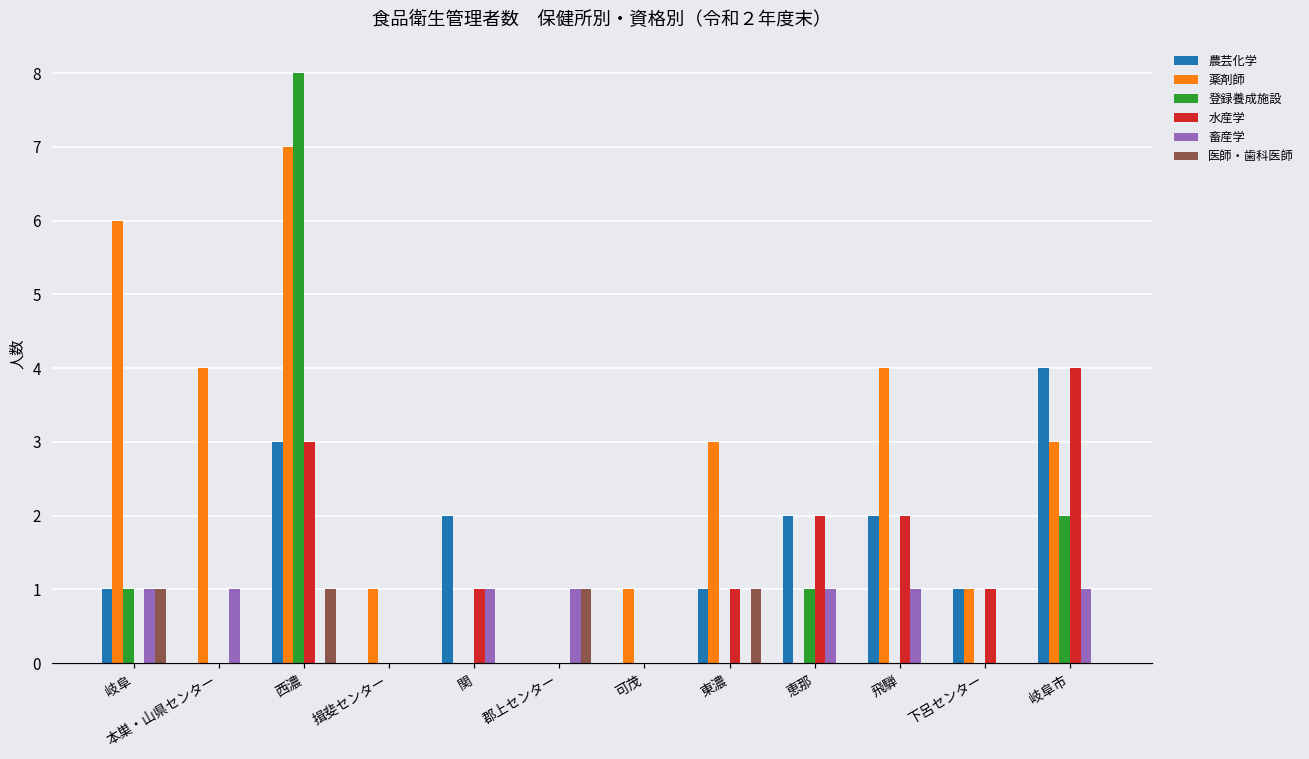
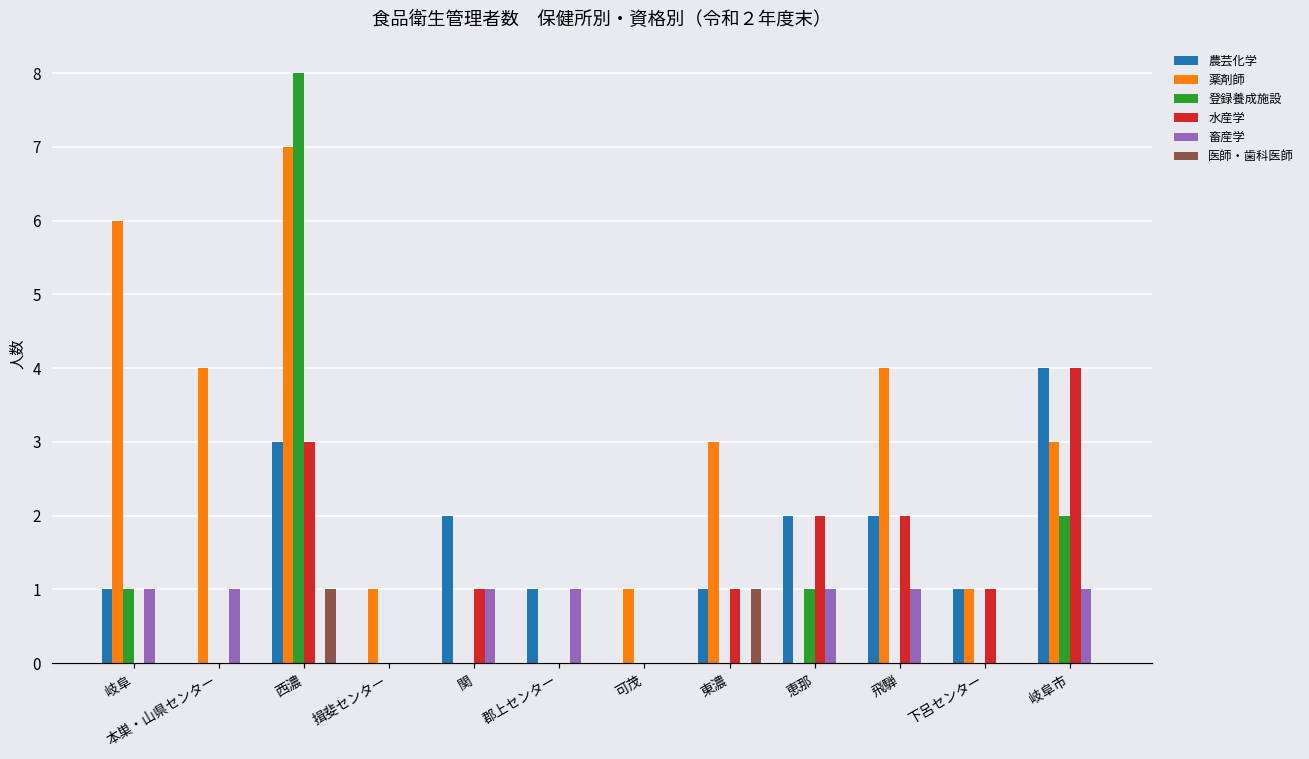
医師・歯科医師, 岐阜: 1 -> 0
農芸化学, 郡上センター: 0 -> 1
医師・歯科医師, 郡上センター: 1 -> 0
